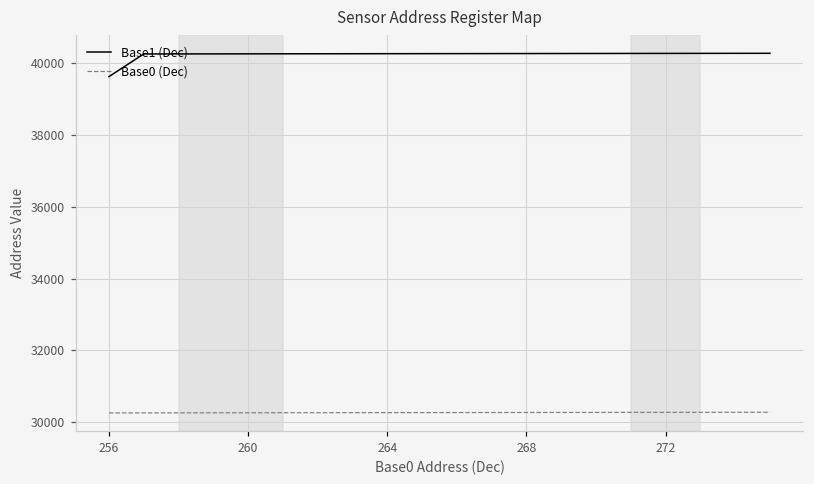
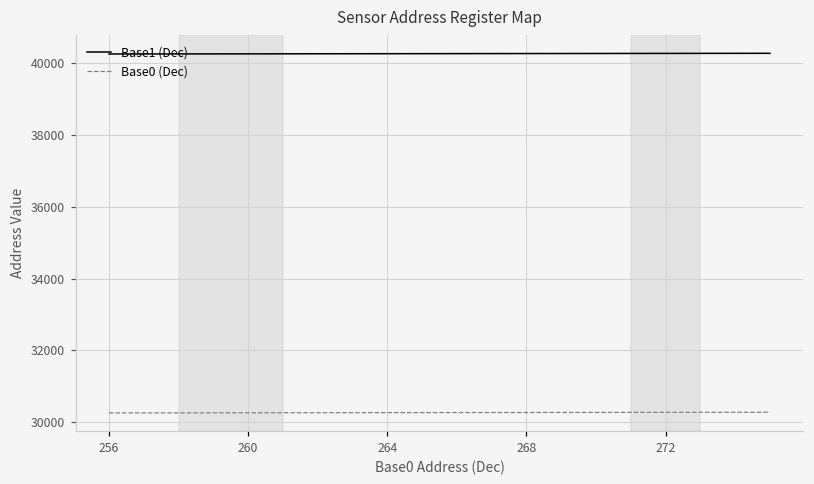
Base1 (Dec), 256: 39600 -> 40300
